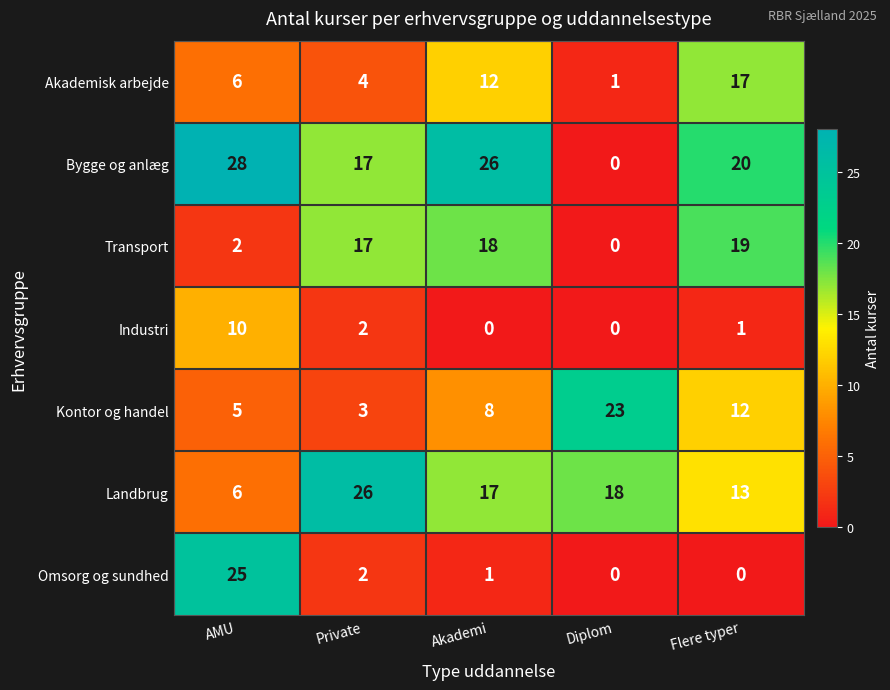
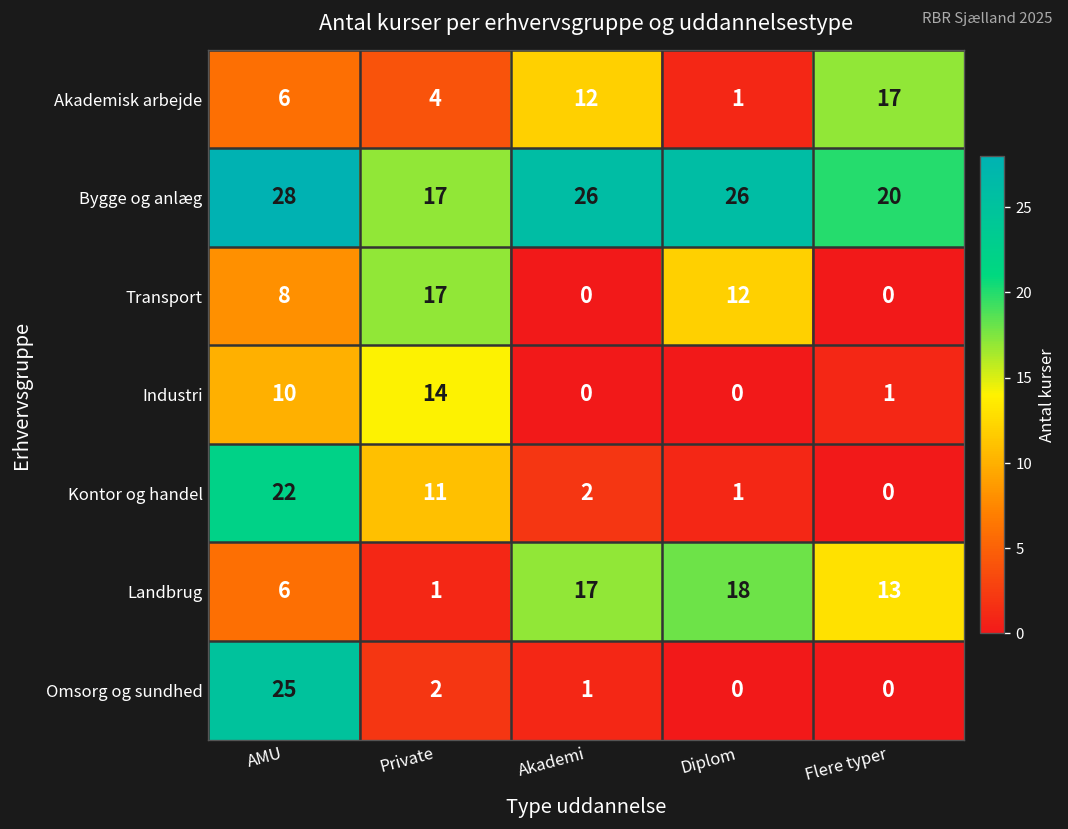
Bygge og anlæg, Diplom: 0 -> 26
Transport, AMU: 2 -> 8
Transport, Akademi: 18 -> 0
Transport, Diplom: 0 -> 12
Transport, Flere typer: 19 -> 0
Industri, Private: 2 -> 14
Kontor og handel, AMU: 5 -> 22
Kontor og handel, Private: 3 -> 11
Kontor og handel, Akademi: 8 -> 2
Kontor og handel, Diplom: 23 -> 1
Kontor og handel, Flere typer: 12 -> 0
Landbrug, Private: 26 -> 1
